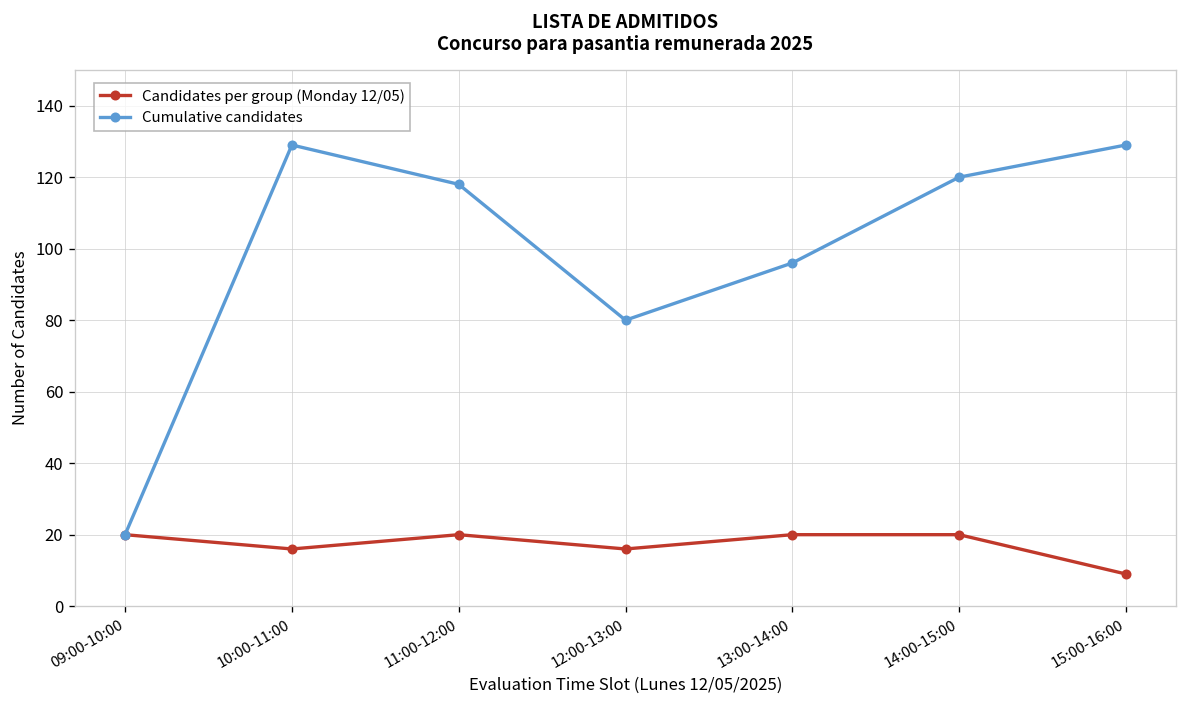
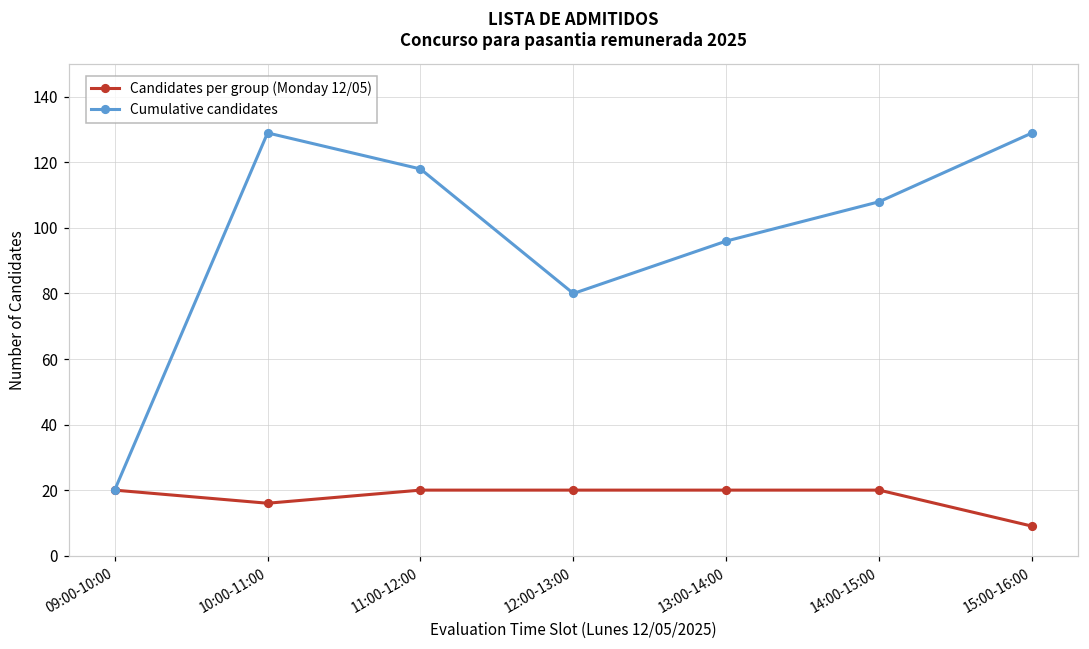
Candidates per group (Monday 12/05), 12:00-13:00: 16 -> 20
Cumulative candidates, 14:00-15:00: 120 -> 108
